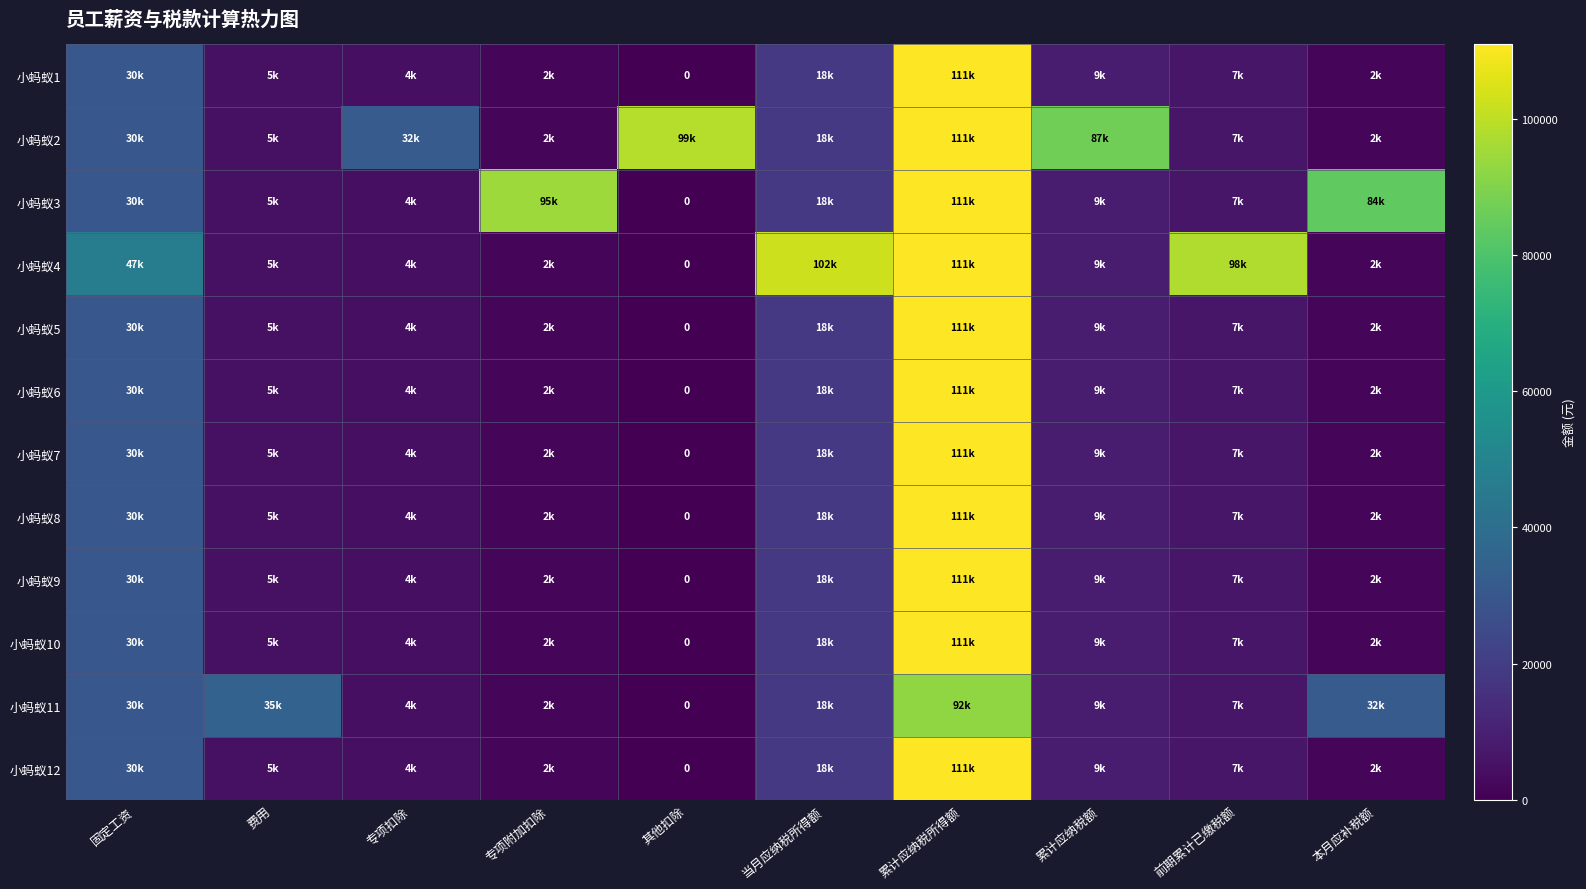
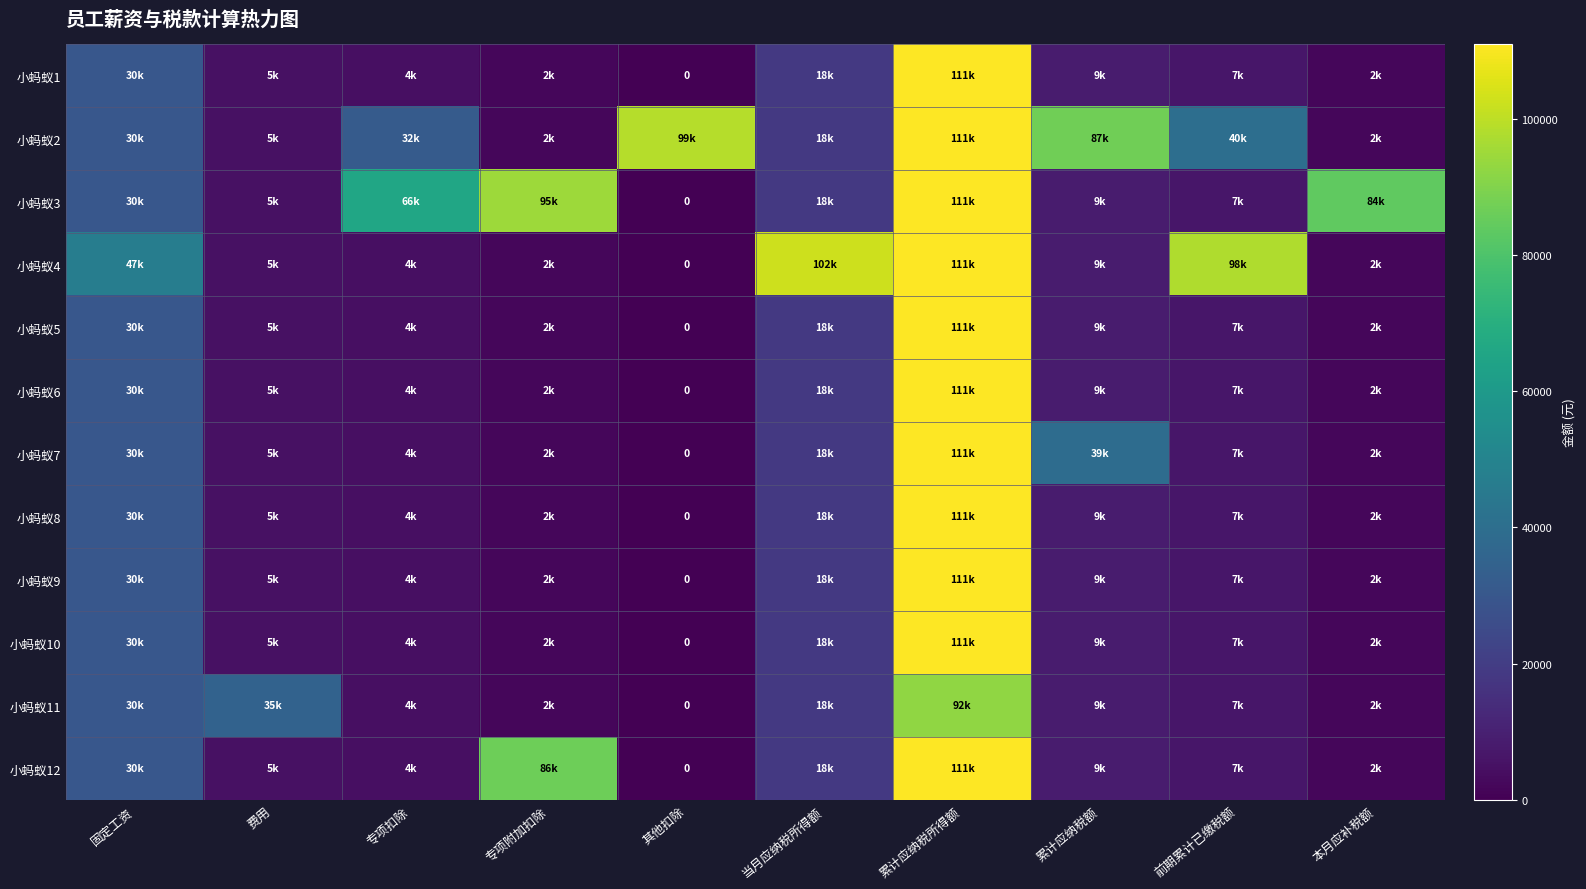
小蚂蚁2, 前期累计已缴税额: 7k -> 40k
小蚂蚁3, 专项扣除: 4k -> 66k
小蚂蚁7, 累计应纳税额: 9k -> 39k
小蚂蚁11, 本月应补税额: 32k -> 2k
小蚂蚁12, 专项附加扣除: 2k -> 86k
